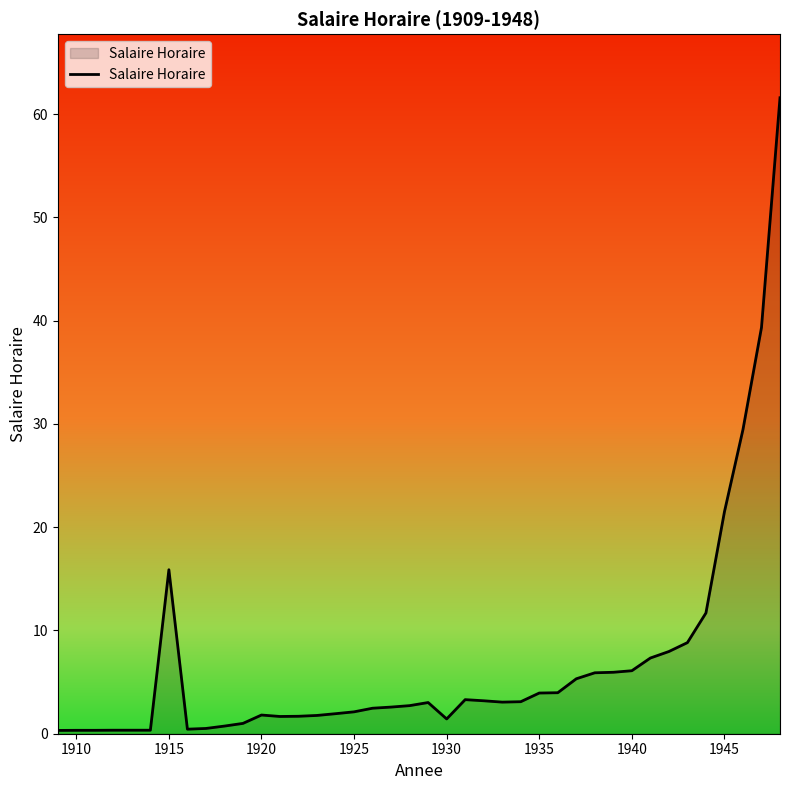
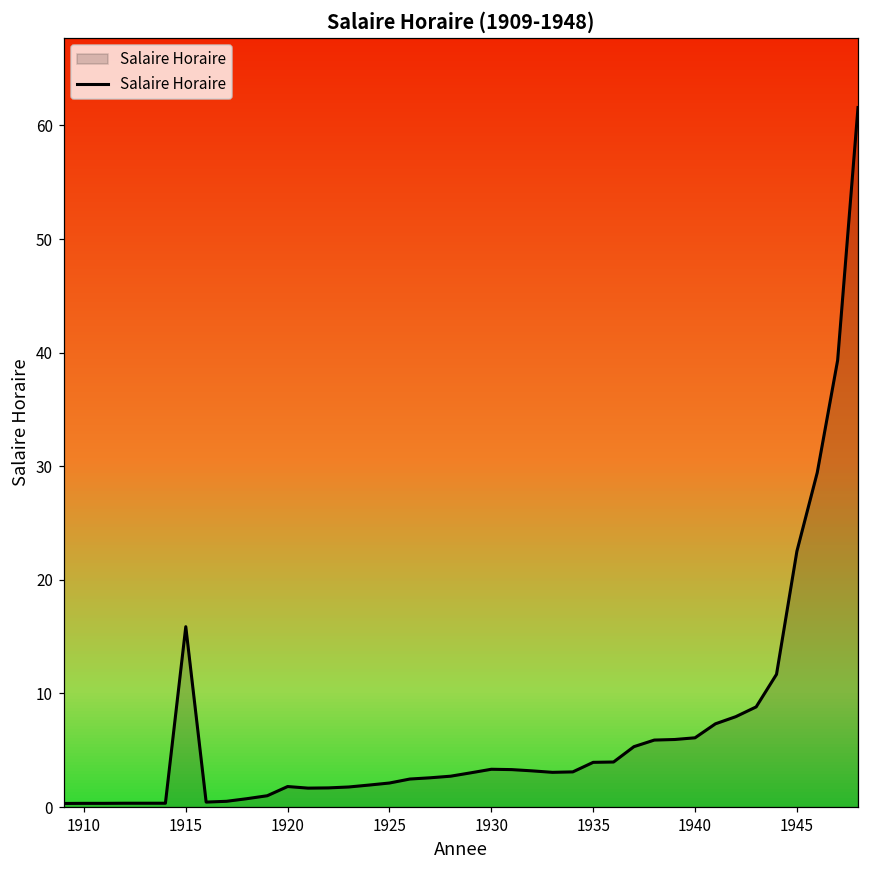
1930: 1.4 -> 3.3
1945: 21.5 -> 22.5
